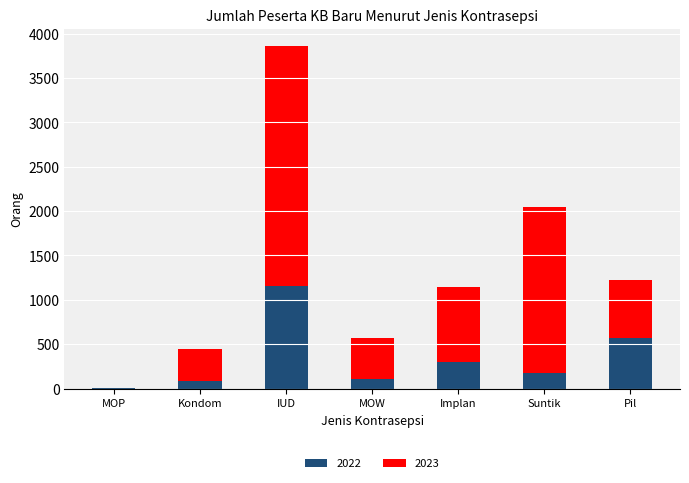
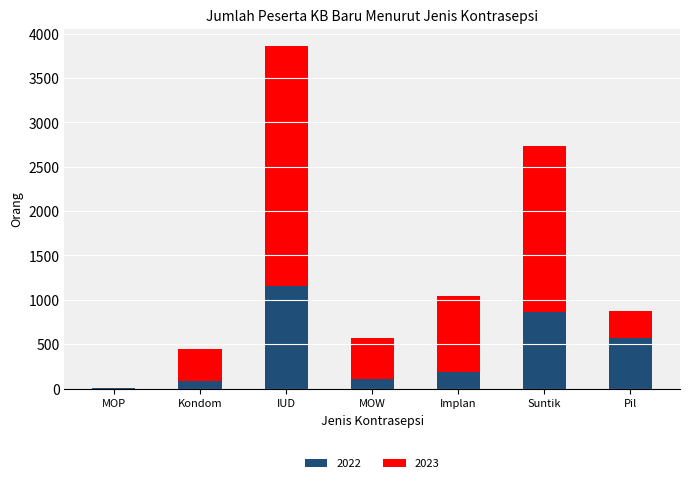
2022, Implan: 300 -> 200
2022, Suntik: 200 -> 900
2023, Pil: 700 -> 300
